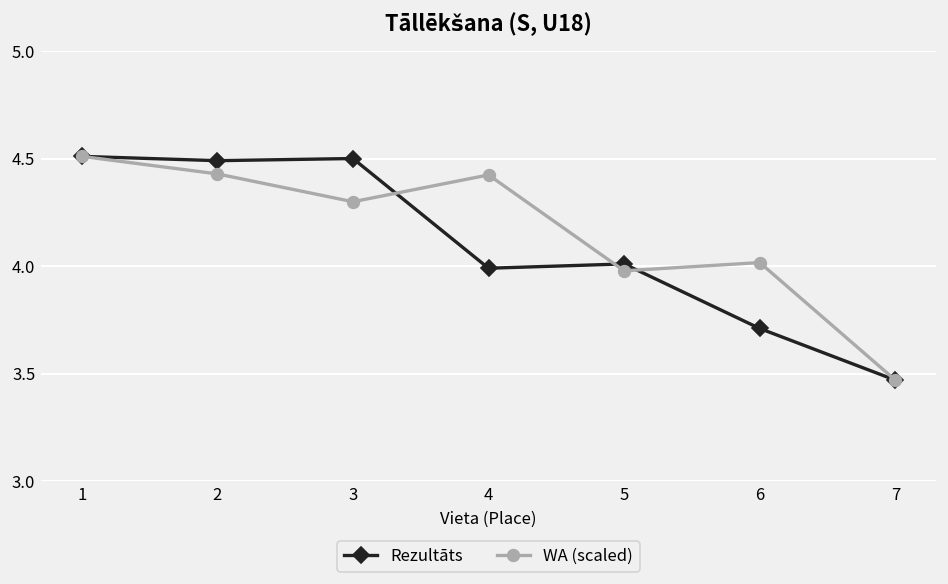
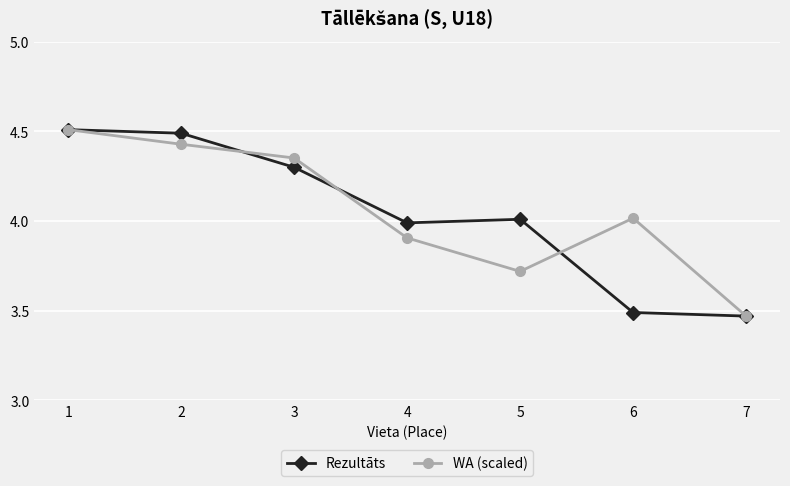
Rezultāts, 3: 4.5 -> 4.3
WA (scaled), 3: 4.30 -> 4.35
WA (scaled), 4: 4.42 -> 3.91
WA (scaled), 5: 3.98 -> 3.72
Rezultāts, 6: 3.71 -> 3.49
